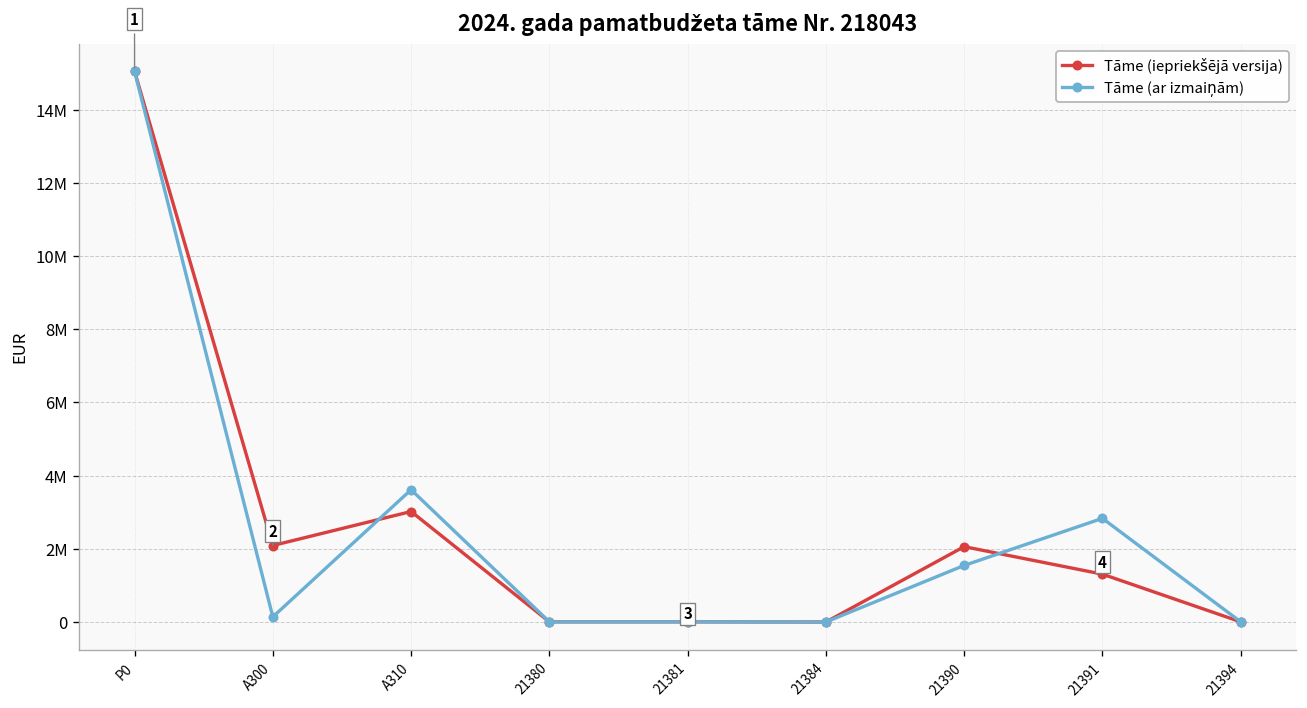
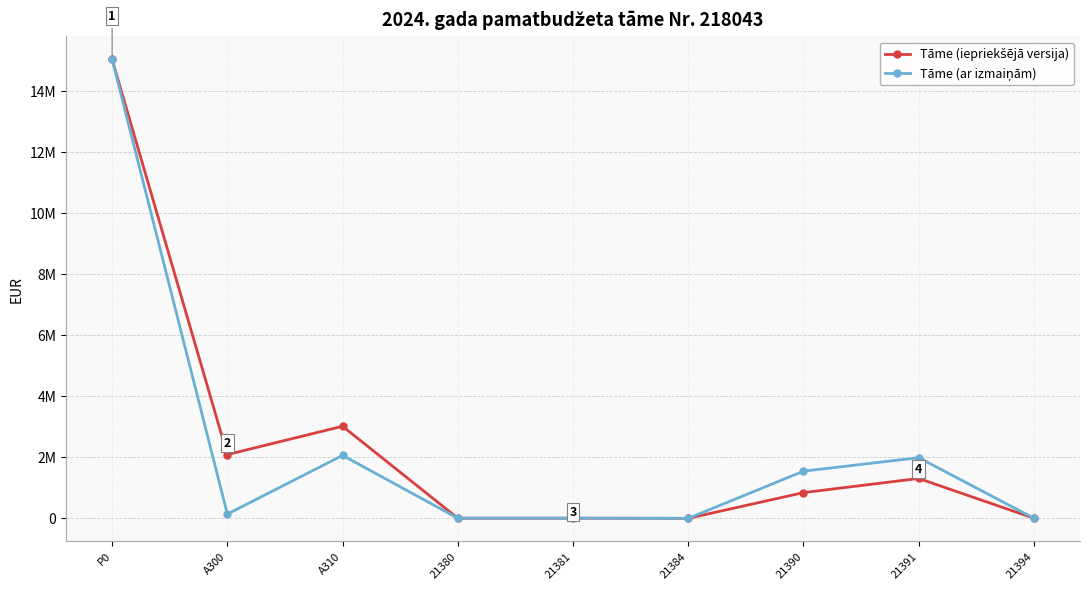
Tāme (ar izmaiņām), A310: 3600000 -> 2100000
Tāme (iepriekšējā versija), 21390: 2100000 -> 800000
Tāme (ar izmaiņām), 21391: 2800000 -> 2000000
